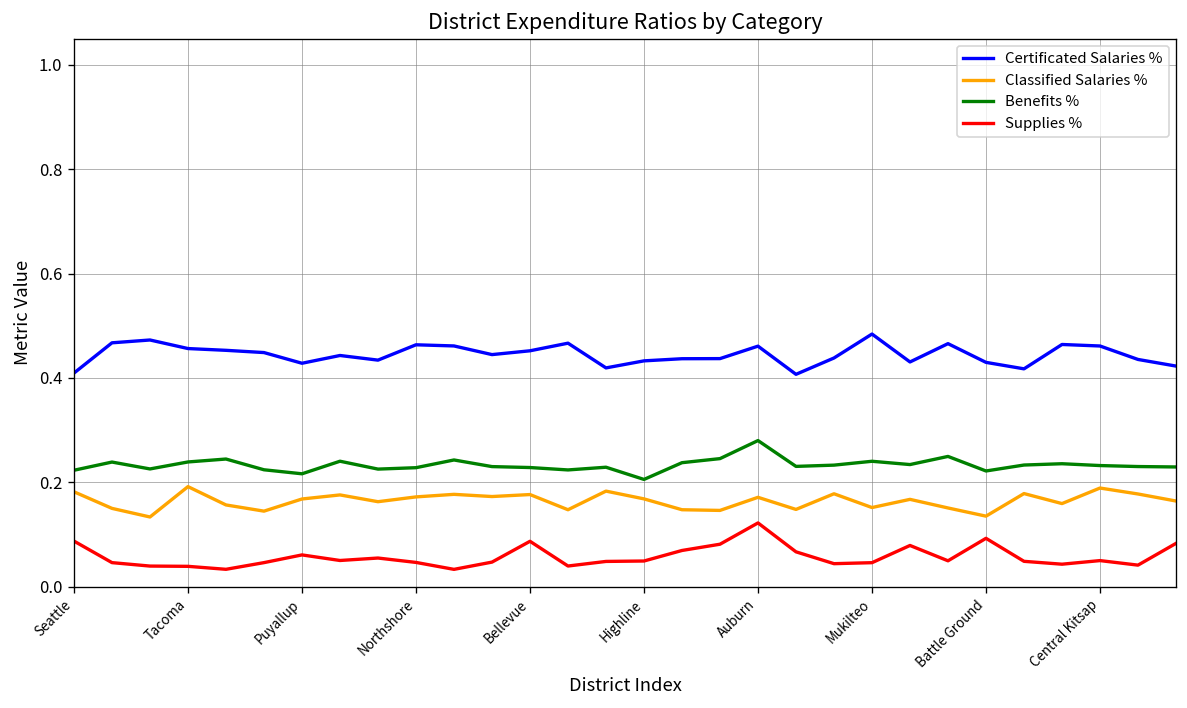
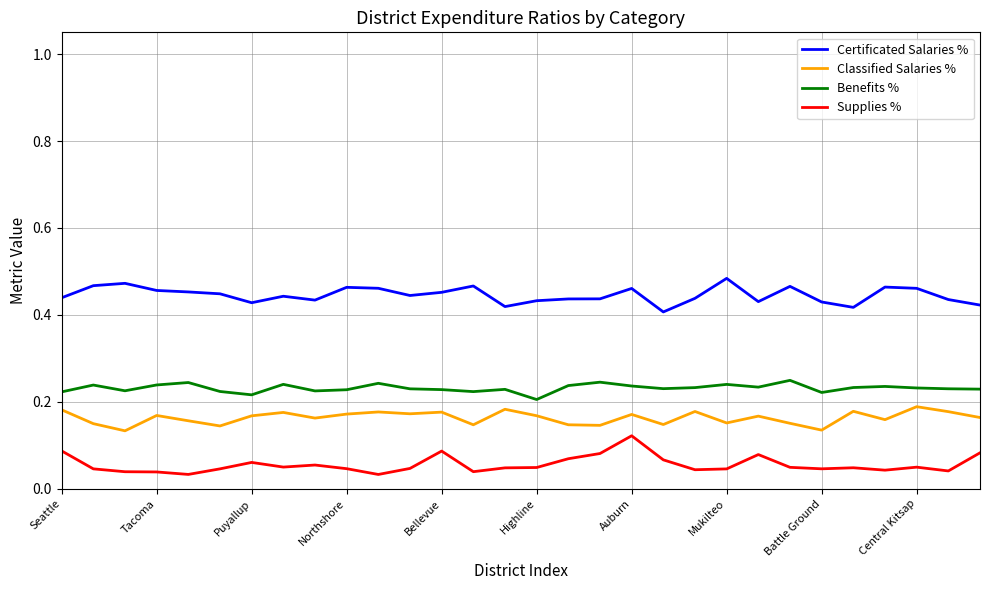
Certificated Salaries %, Seattle: 0.41 -> 0.44
Classified Salaries %, Tacoma: 0.19 -> 0.17
Benefits %, Auburn: 0.28 -> 0.24
Supplies %, Battle Ground: 0.09 -> 0.05
